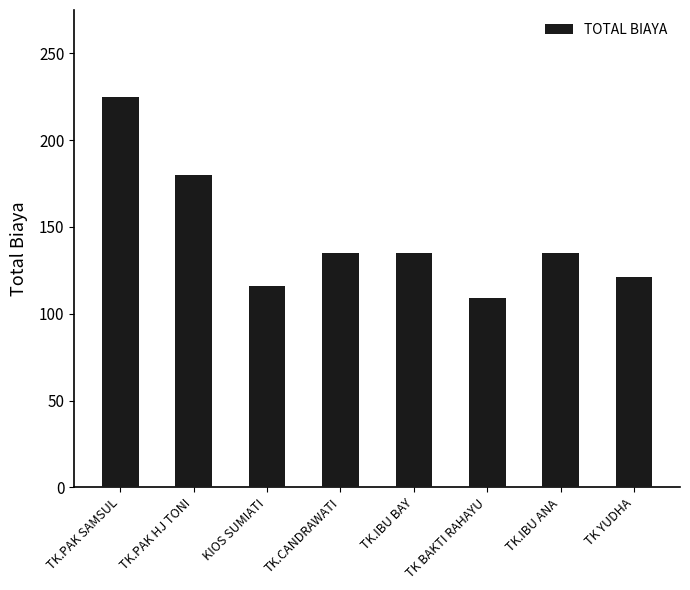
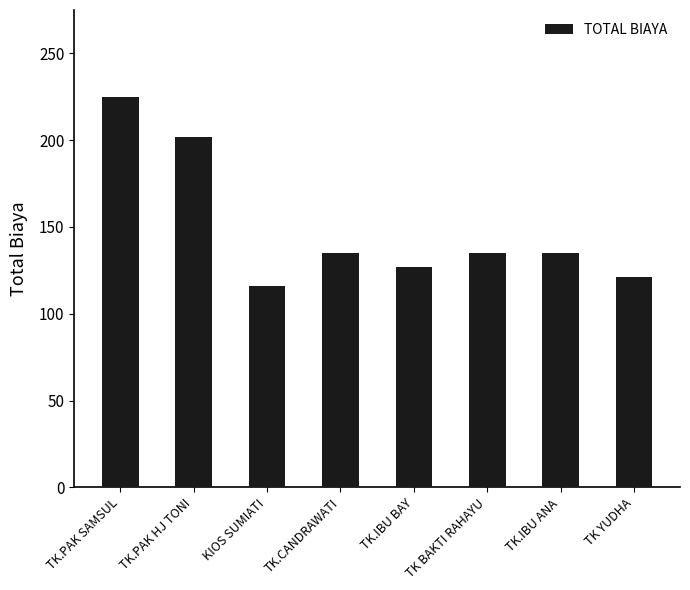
TK.PAK HJ TONI: 180 -> 202
TK.IBU BAY: 135 -> 127
TK BAKTI RAHAYU: 109 -> 135
